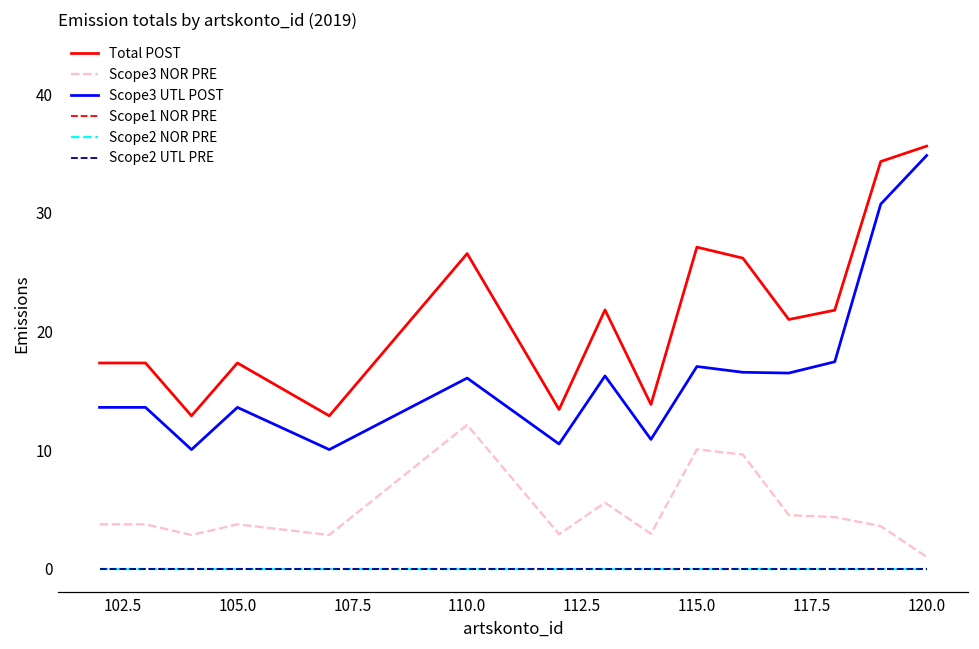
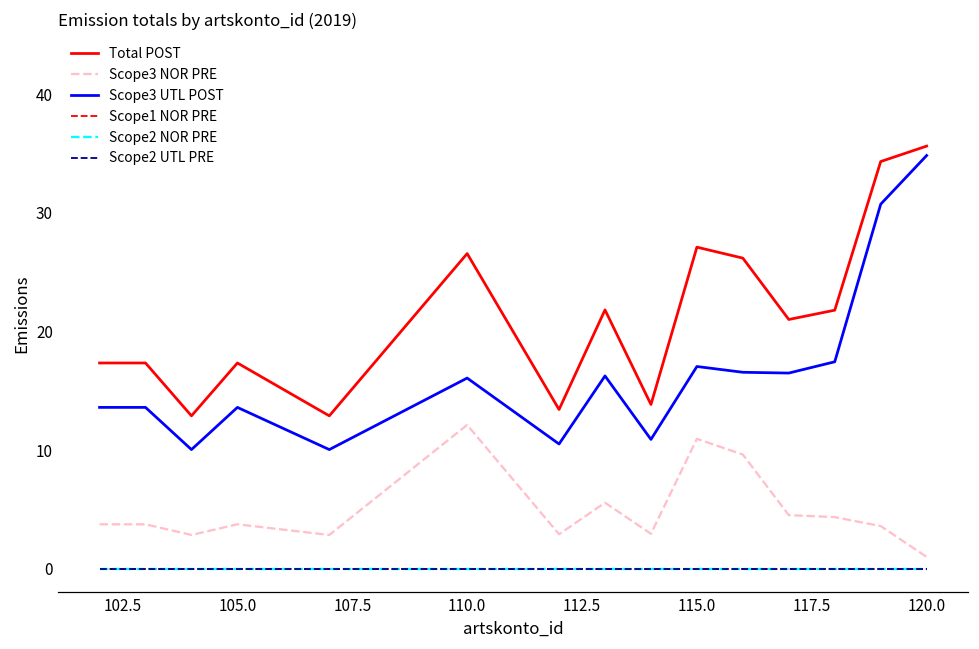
Scope3 NOR PRE, 115.0: 10.1 -> 10.9
